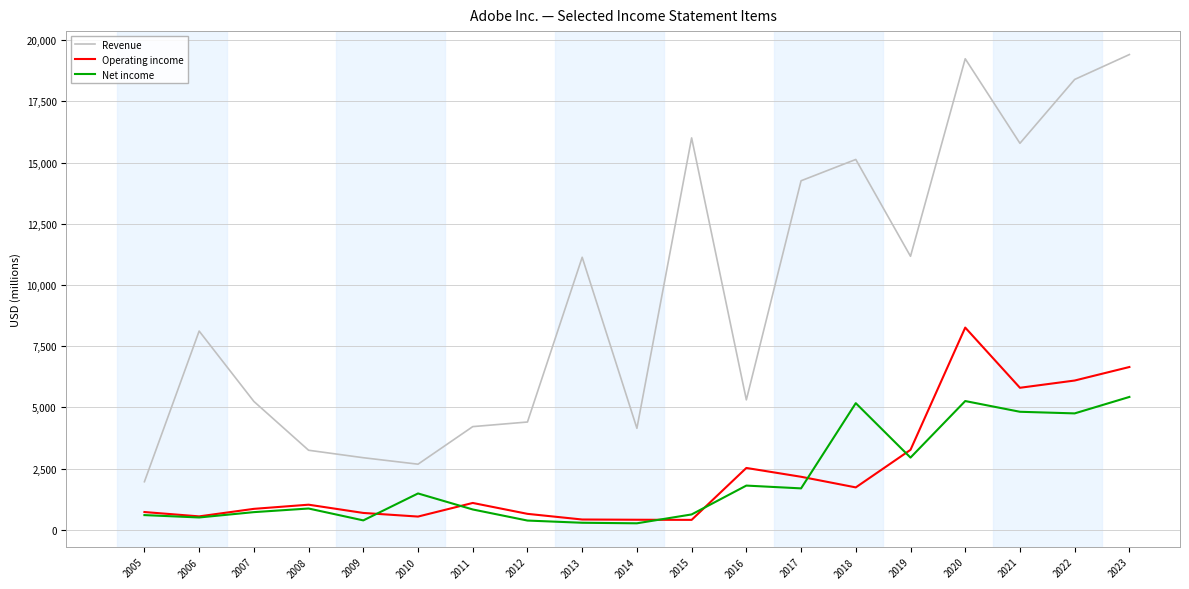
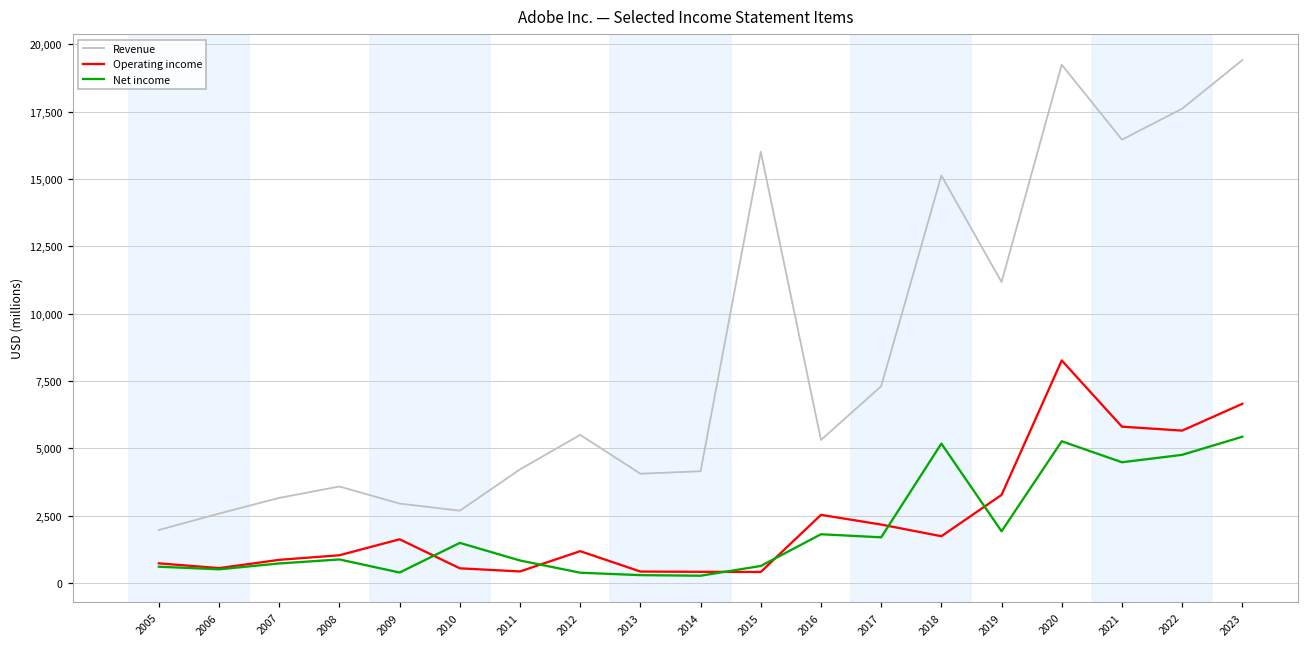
Revenue, 2006: 8,100 -> 2,600
Revenue, 2007: 5,200 -> 3,200
Revenue, 2008: 3,300 -> 3,600
Operating income, 2009: 700 -> 1,600
Operating income, 2011: 1,100 -> 400
Revenue, 2012: 4,400 -> 5,500
Operating income, 2012: 700 -> 1,200
Revenue, 2013: 11,100 -> 4,100
Revenue, 2017: 14,300 -> 7,300
Net income, 2019: 3,000 -> 1,900
Revenue, 2021: 15,800 -> 16,500
Net income, 2021: 4,800 -> 4,500
Revenue, 2022: 18,400 -> 17,600
Operating income, 2022: 6,100 -> 5,700
